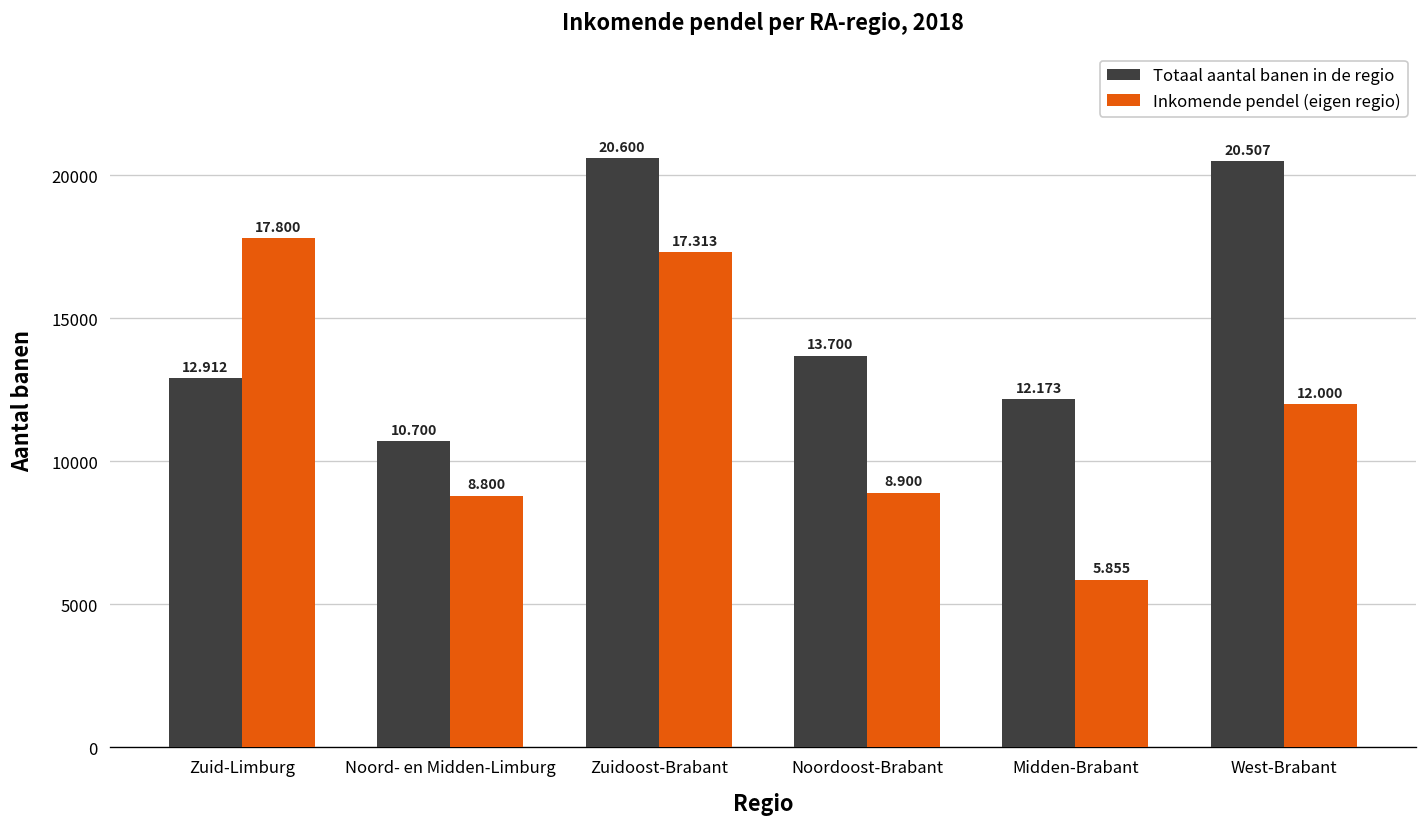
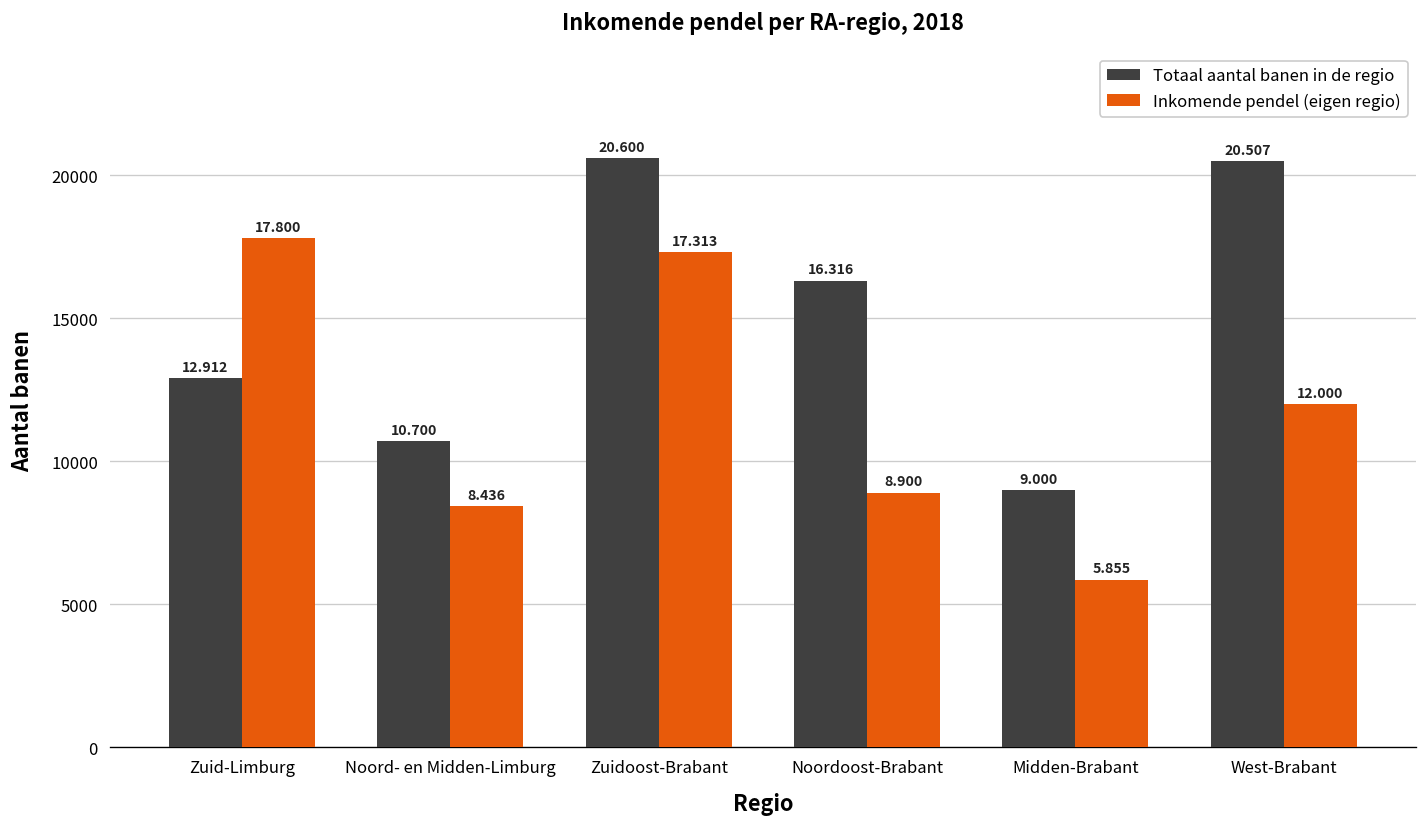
Inkomende pendel (eigen regio), Noord- en Midden-Limburg: 8.800 -> 8.436
Totaal aantal banen in de regio, Noordoost-Brabant: 13.700 -> 16.316
Totaal aantal banen in de regio, Midden-Brabant: 12.173 -> 9.000
